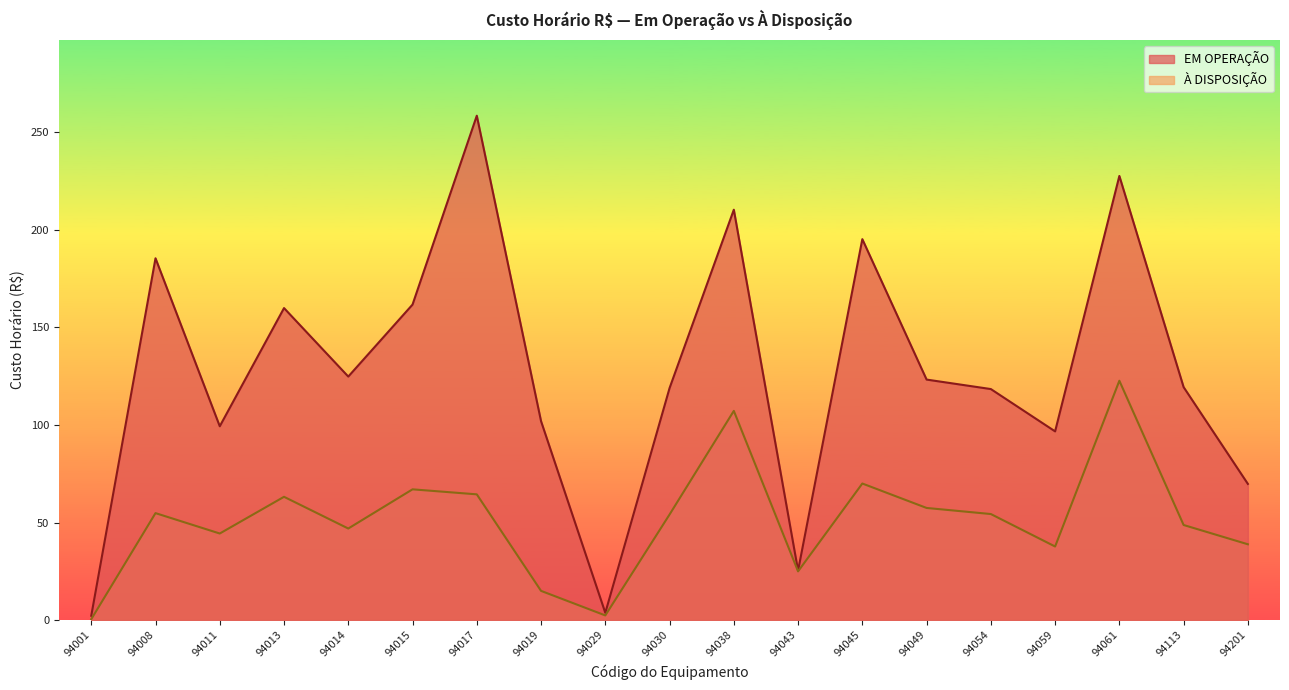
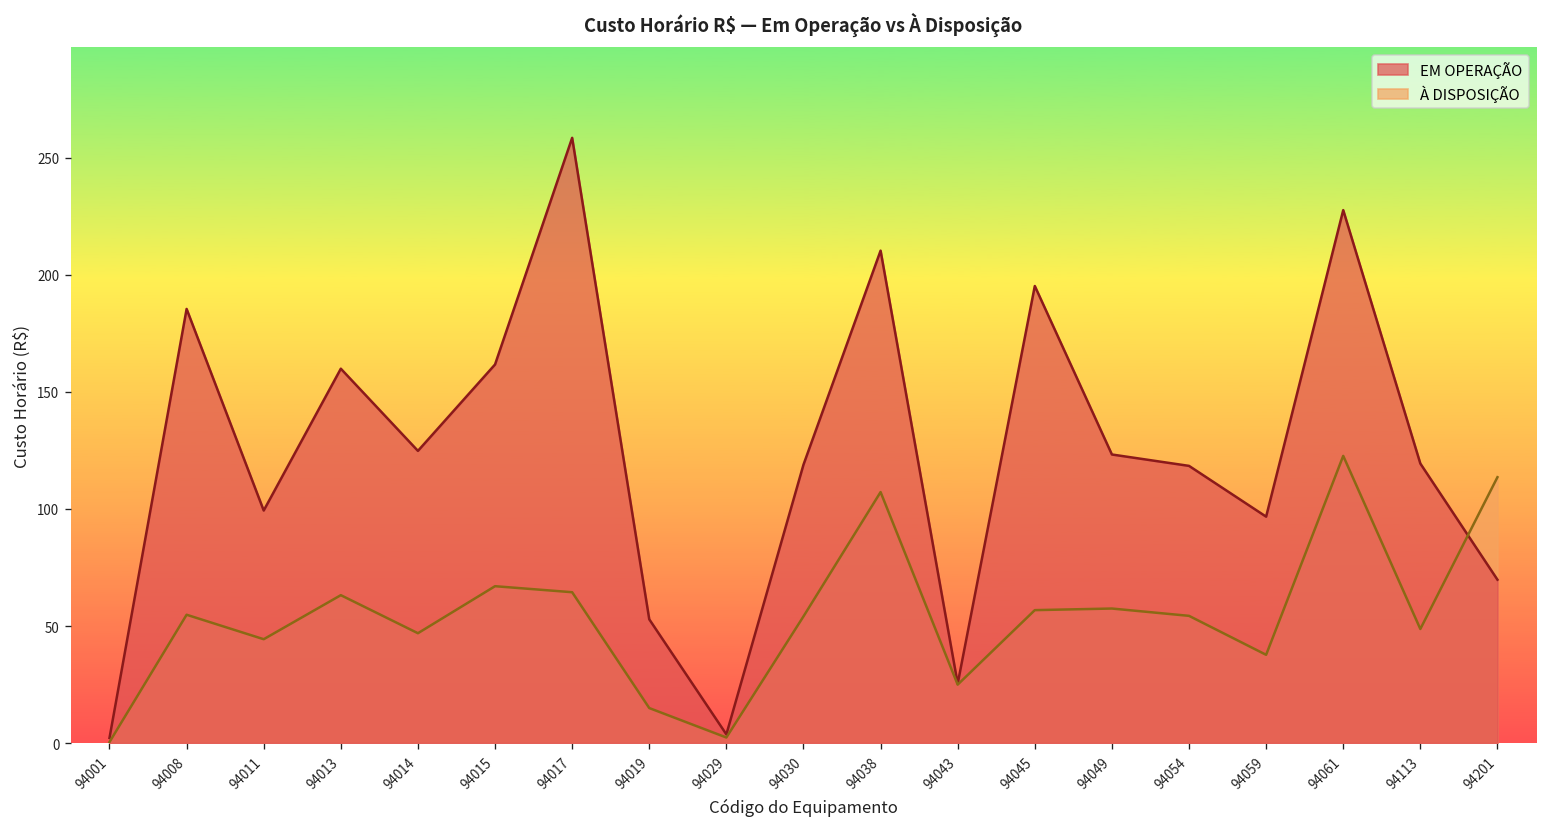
EM OPERAÇÃO, 94019: 102 -> 53
À DISPOSIÇÃO, 94045: 70 -> 57
À DISPOSIÇÃO, 94201: 39 -> 114
